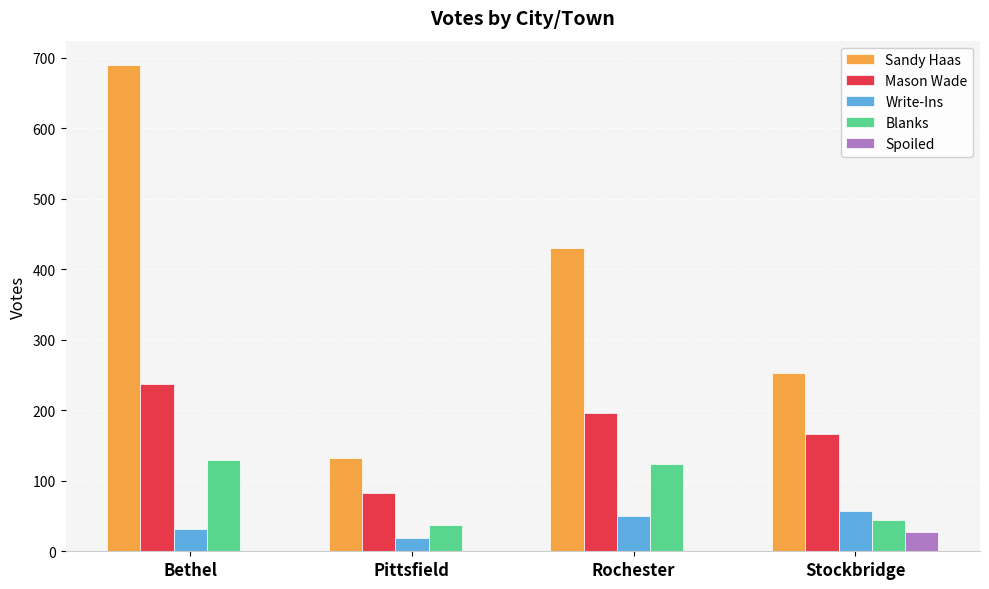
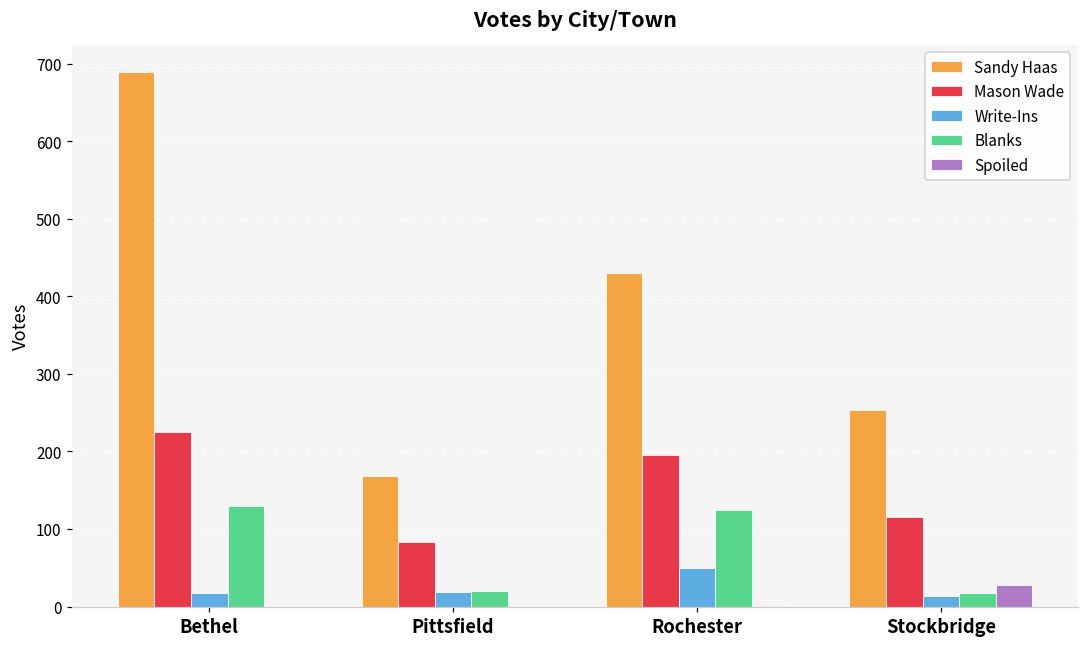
Mason Wade, Bethel: 240 -> 230
Write-Ins, Bethel: 30 -> 20
Sandy Haas, Pittsfield: 130 -> 170
Blanks, Pittsfield: 40 -> 20
Mason Wade, Stockbridge: 170 -> 120
Write-Ins, Stockbridge: 60 -> 10
Blanks, Stockbridge: 40 -> 20
